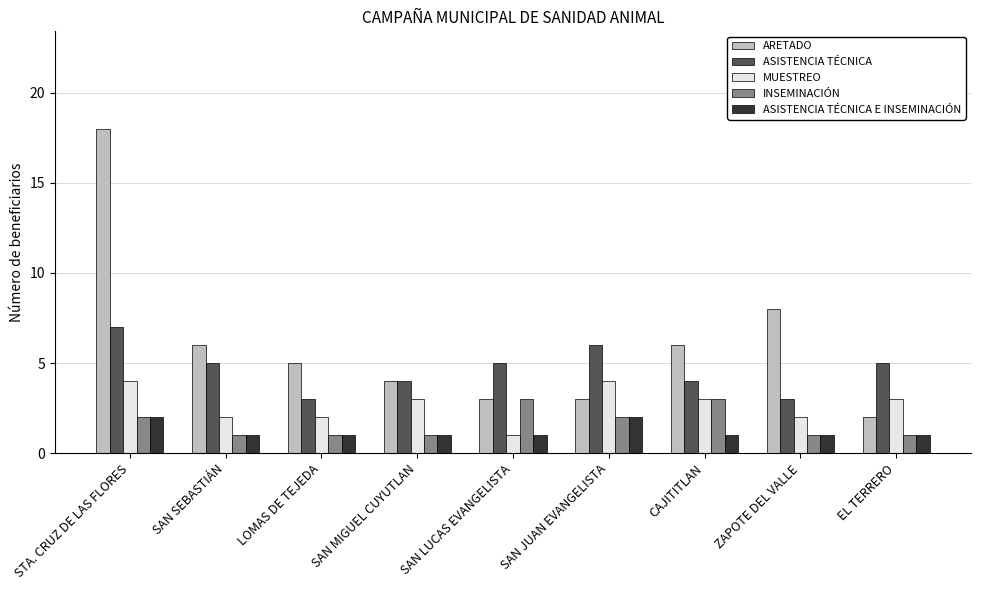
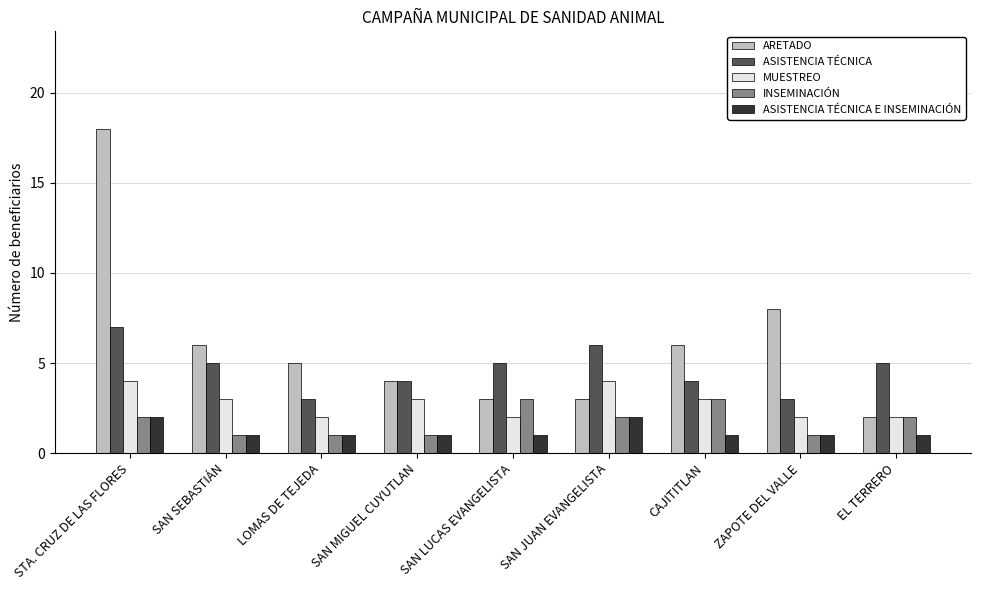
MUESTREO, SAN SEBASTIÁN: 2 -> 3
MUESTREO, SAN LUCAS EVANGELISTA: 1 -> 2
MUESTREO, EL TERRERO: 3 -> 2
INSEMINACIÓN, EL TERRERO: 1 -> 2
